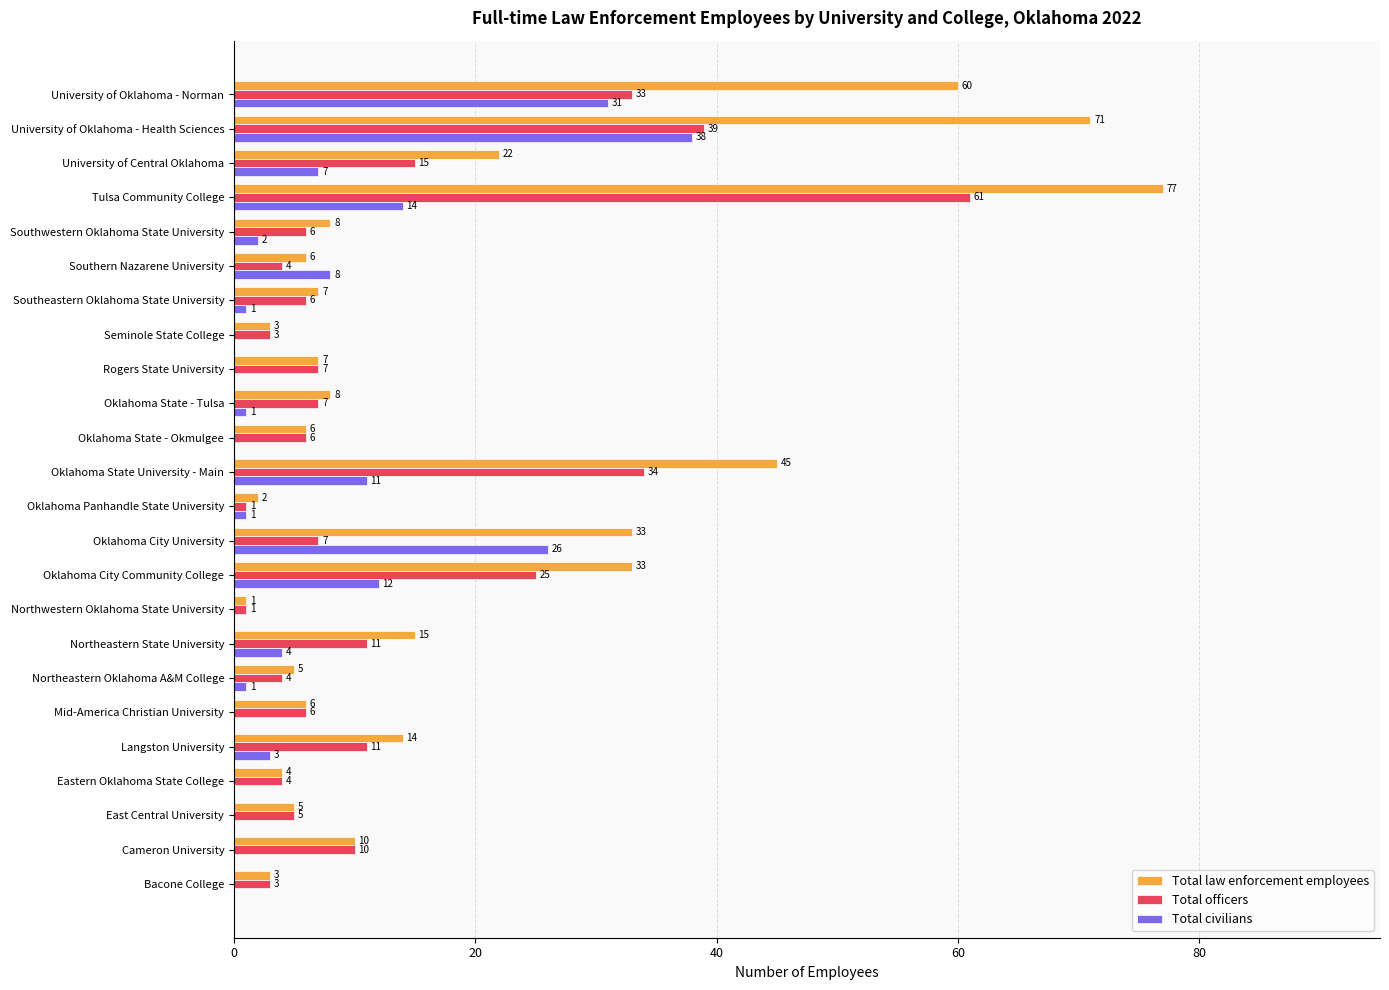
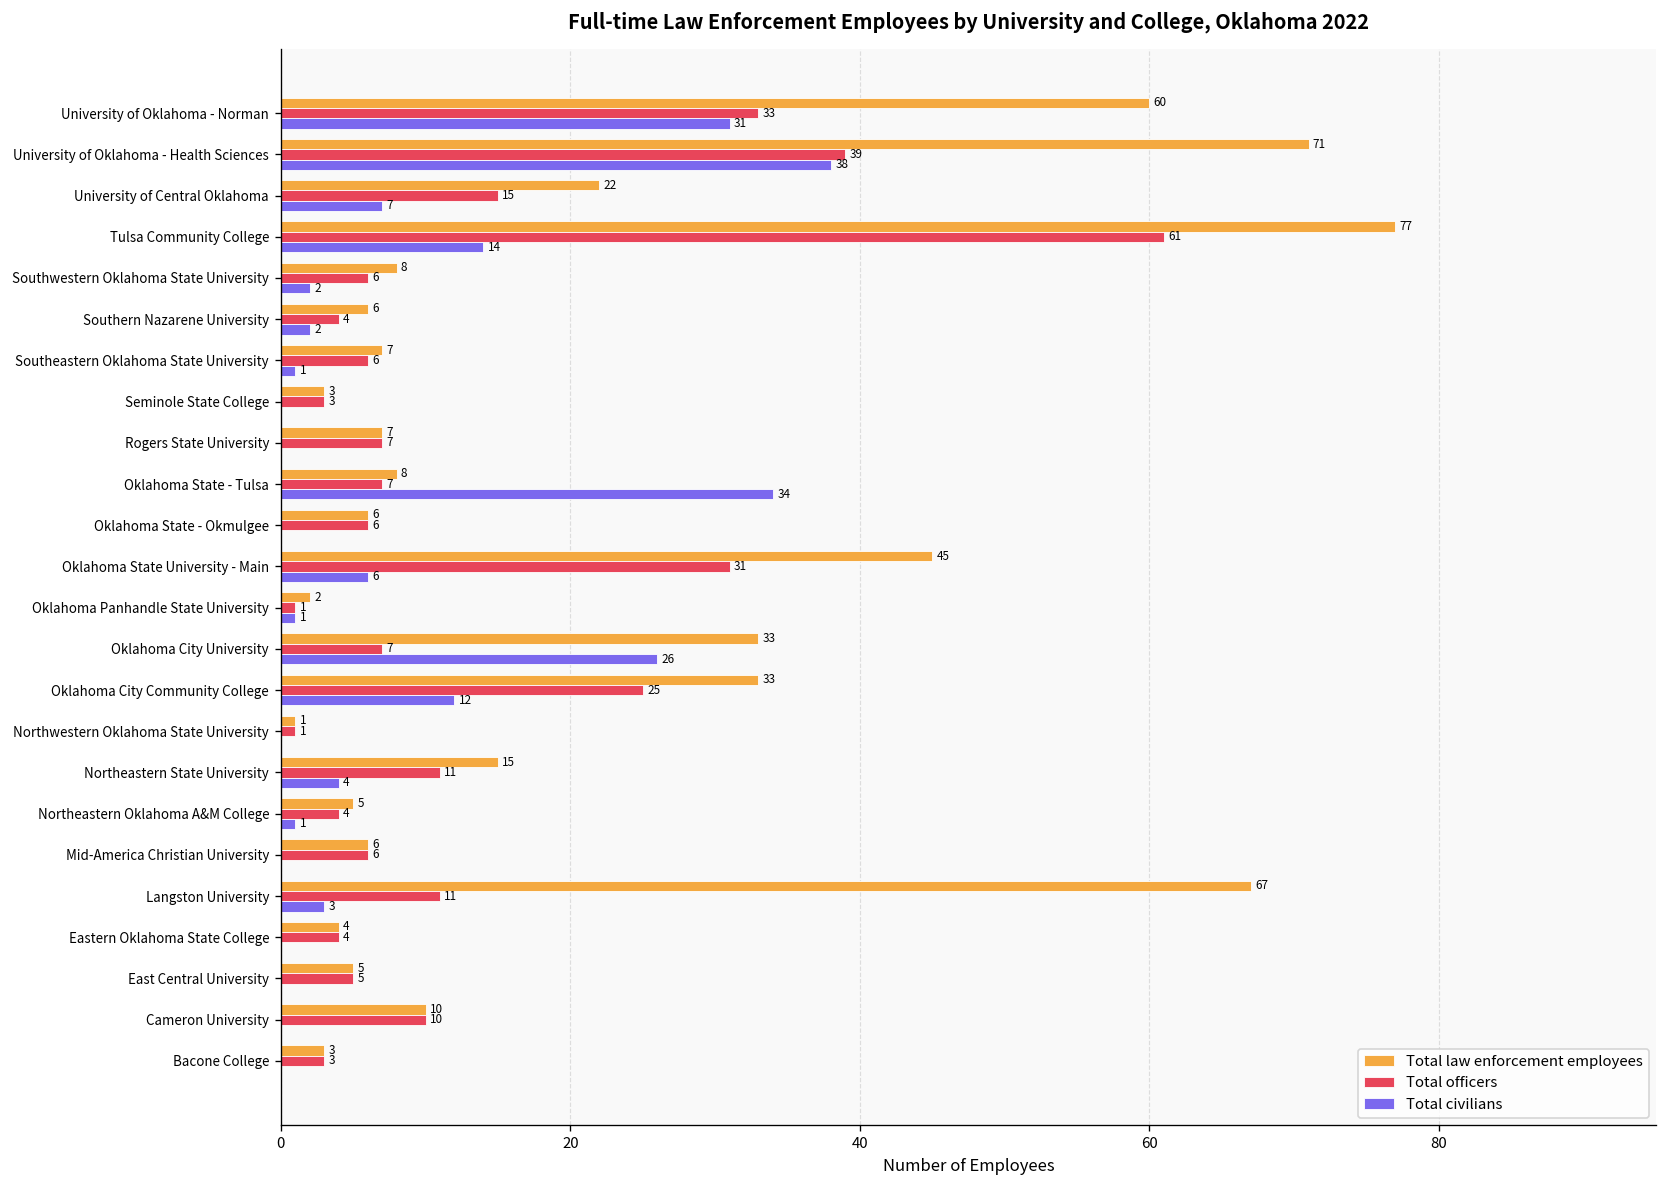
Total civilians, Southern Nazarene University: 8 -> 2
Total civilians, Oklahoma State - Tulsa: 1 -> 34
Total officers, Oklahoma State University - Main: 34 -> 31
Total civilians, Oklahoma State University - Main: 11 -> 6
Total law enforcement employees, Langston University: 14 -> 67
